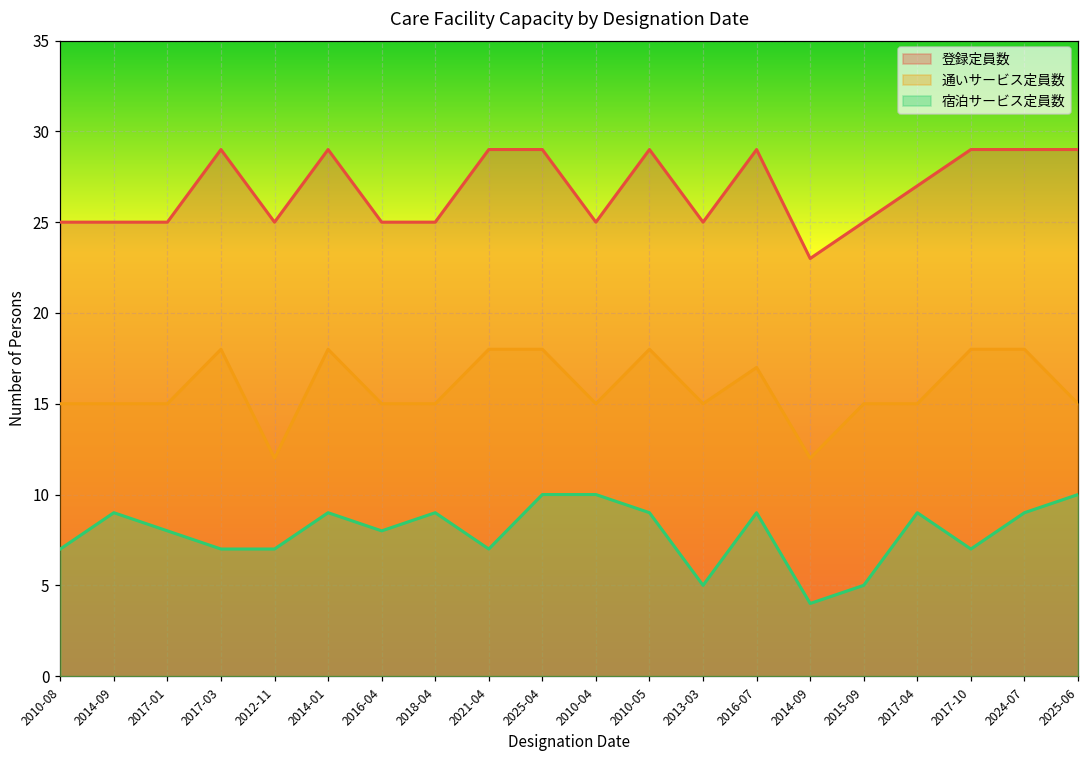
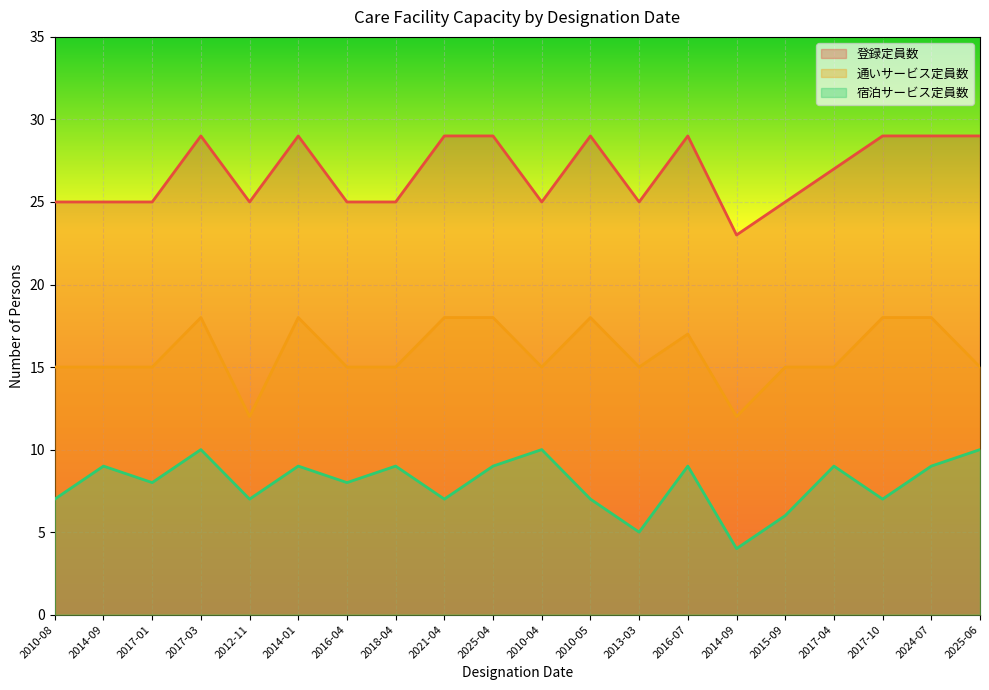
宿泊サービス定員数, 2017-03: 7 -> 10
宿泊サービス定員数, 2025-04: 10 -> 9
宿泊サービス定員数, 2010-05: 9 -> 7
宿泊サービス定員数, 2015-09: 5 -> 6
